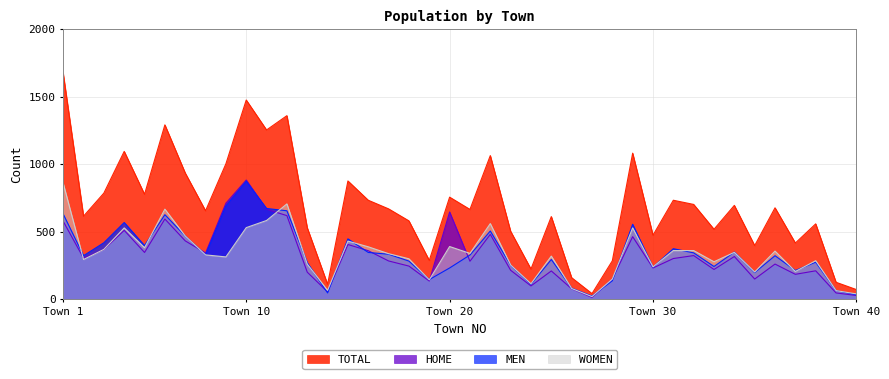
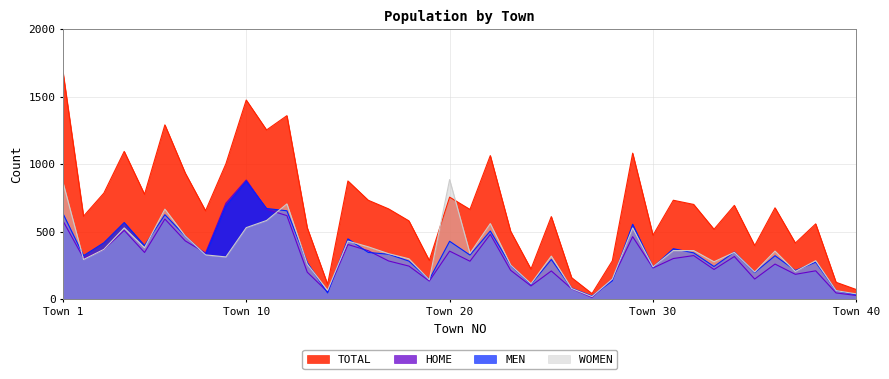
HOME, Town 20: 650 -> 360
MEN, Town 20: 230 -> 430
WOMEN, Town 20: 390 -> 890
